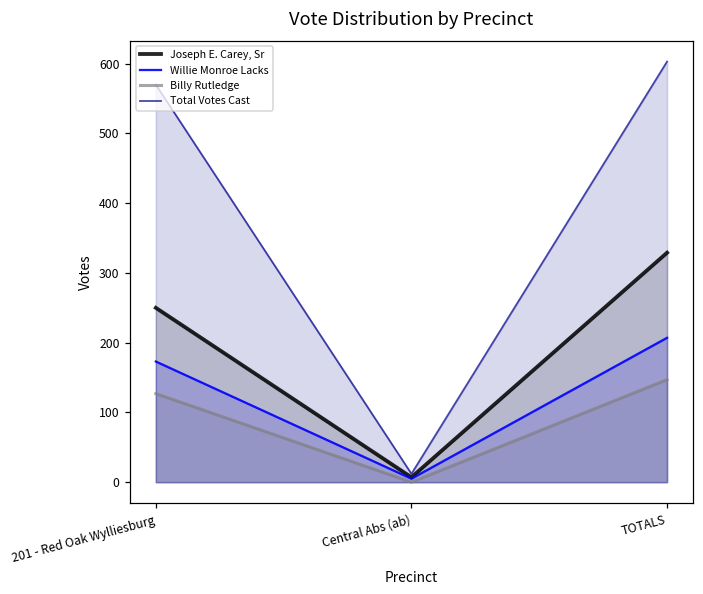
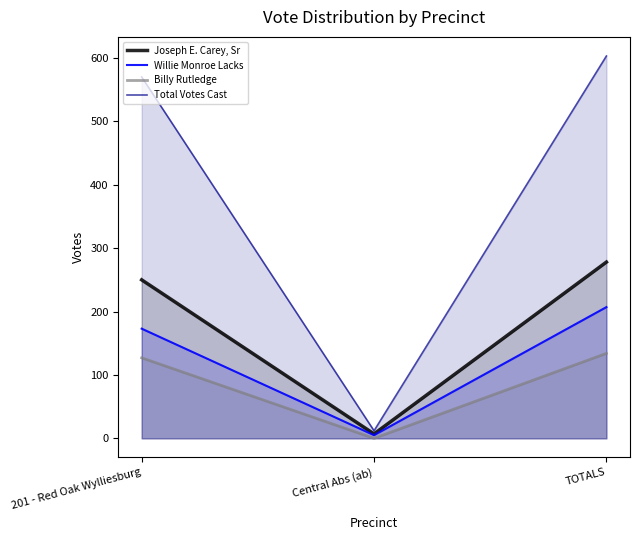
Joseph E. Carey, Sr, TOTALS: 330 -> 280
Billy Rutledge, TOTALS: 150 -> 130
